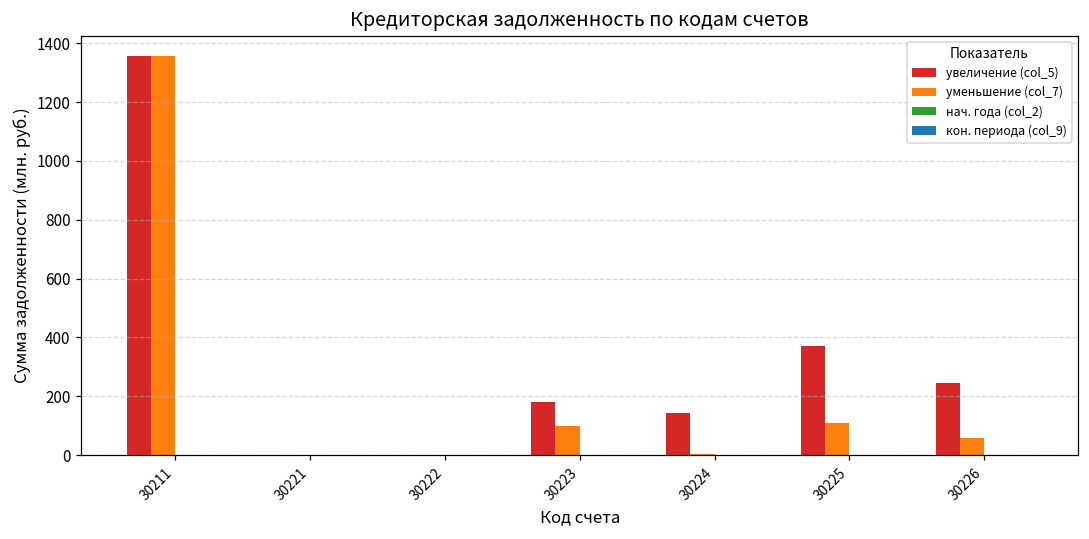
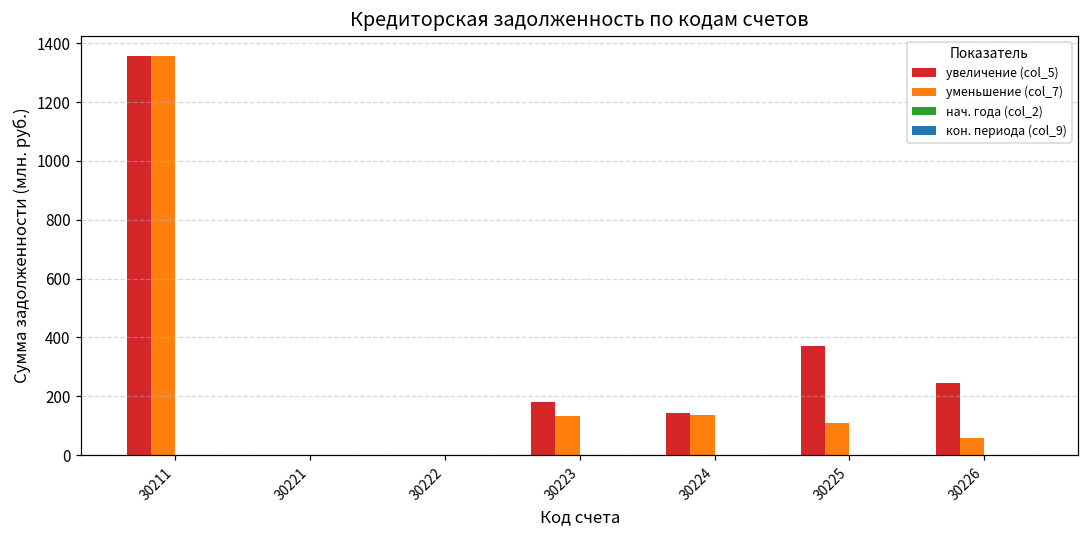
уменьшение (col_7), 30223: 100 -> 130
уменьшение (col_7), 30224: 0 -> 140
